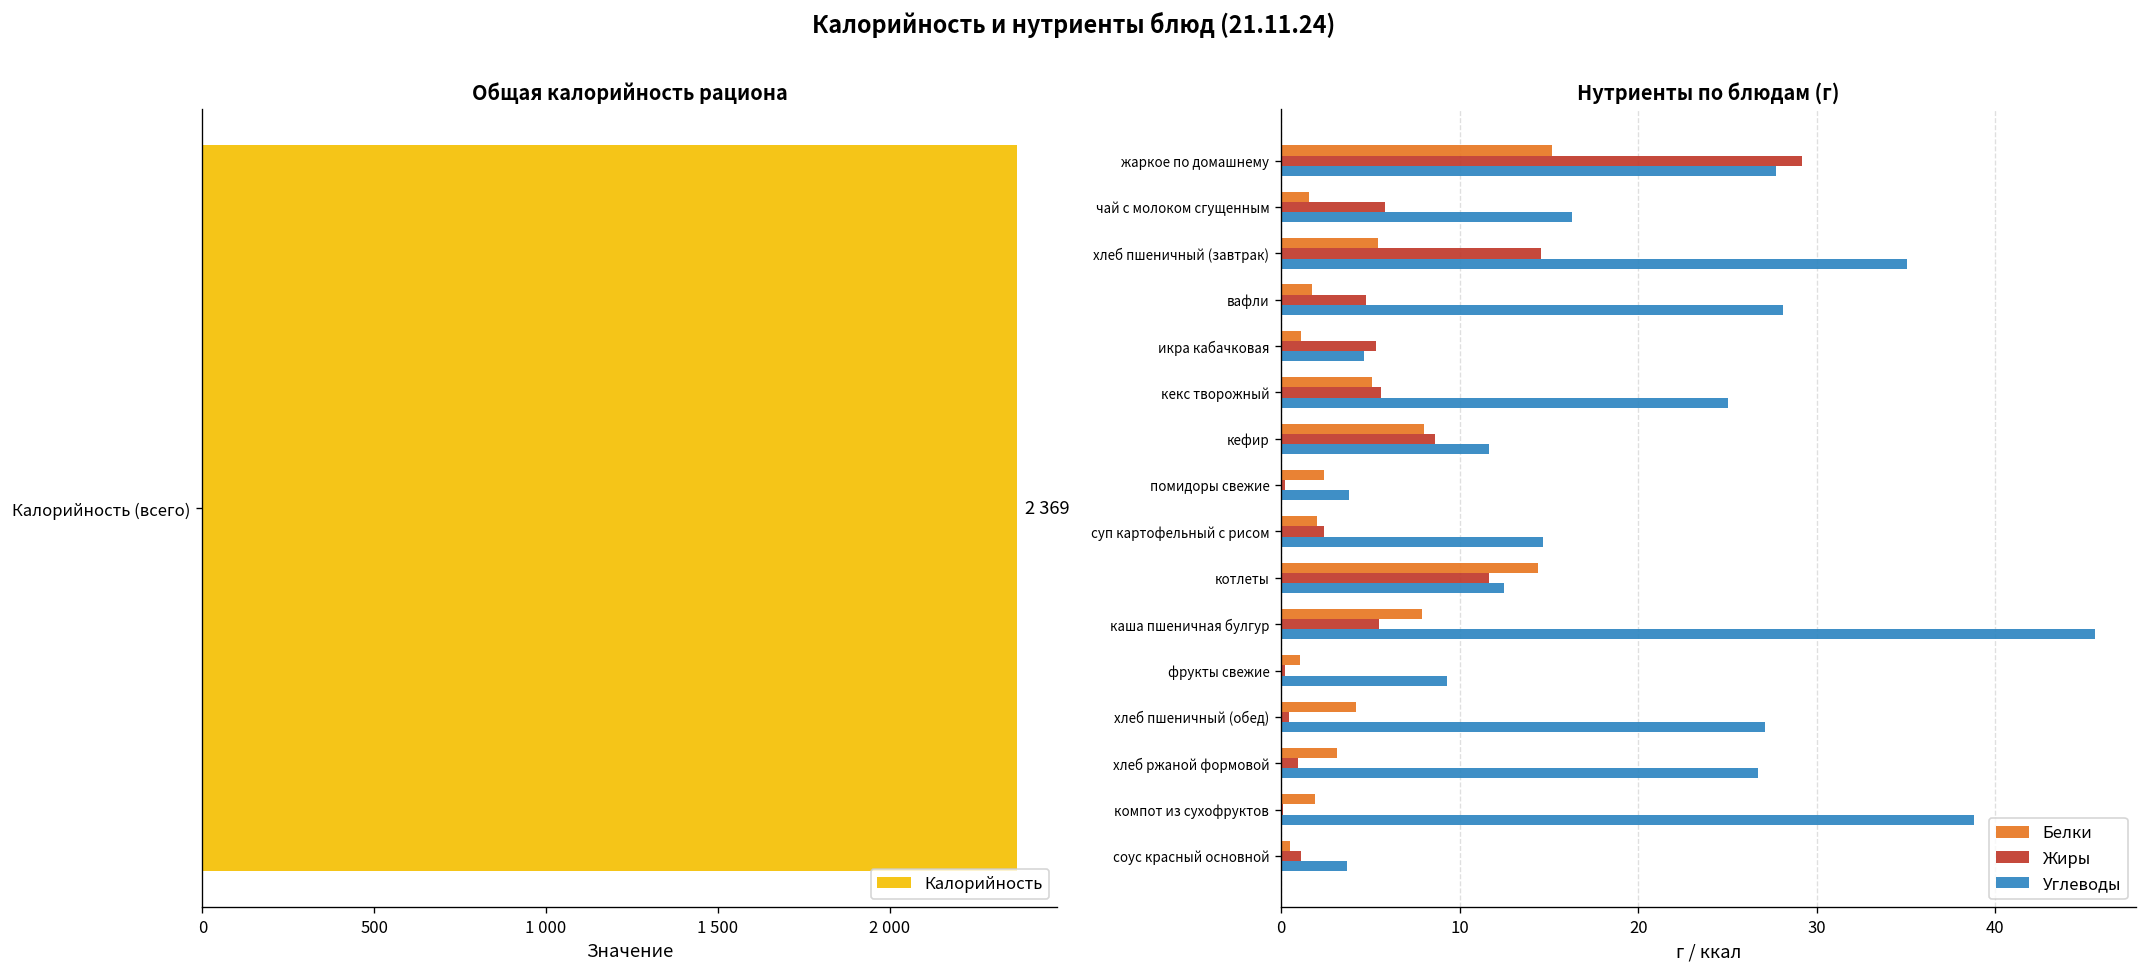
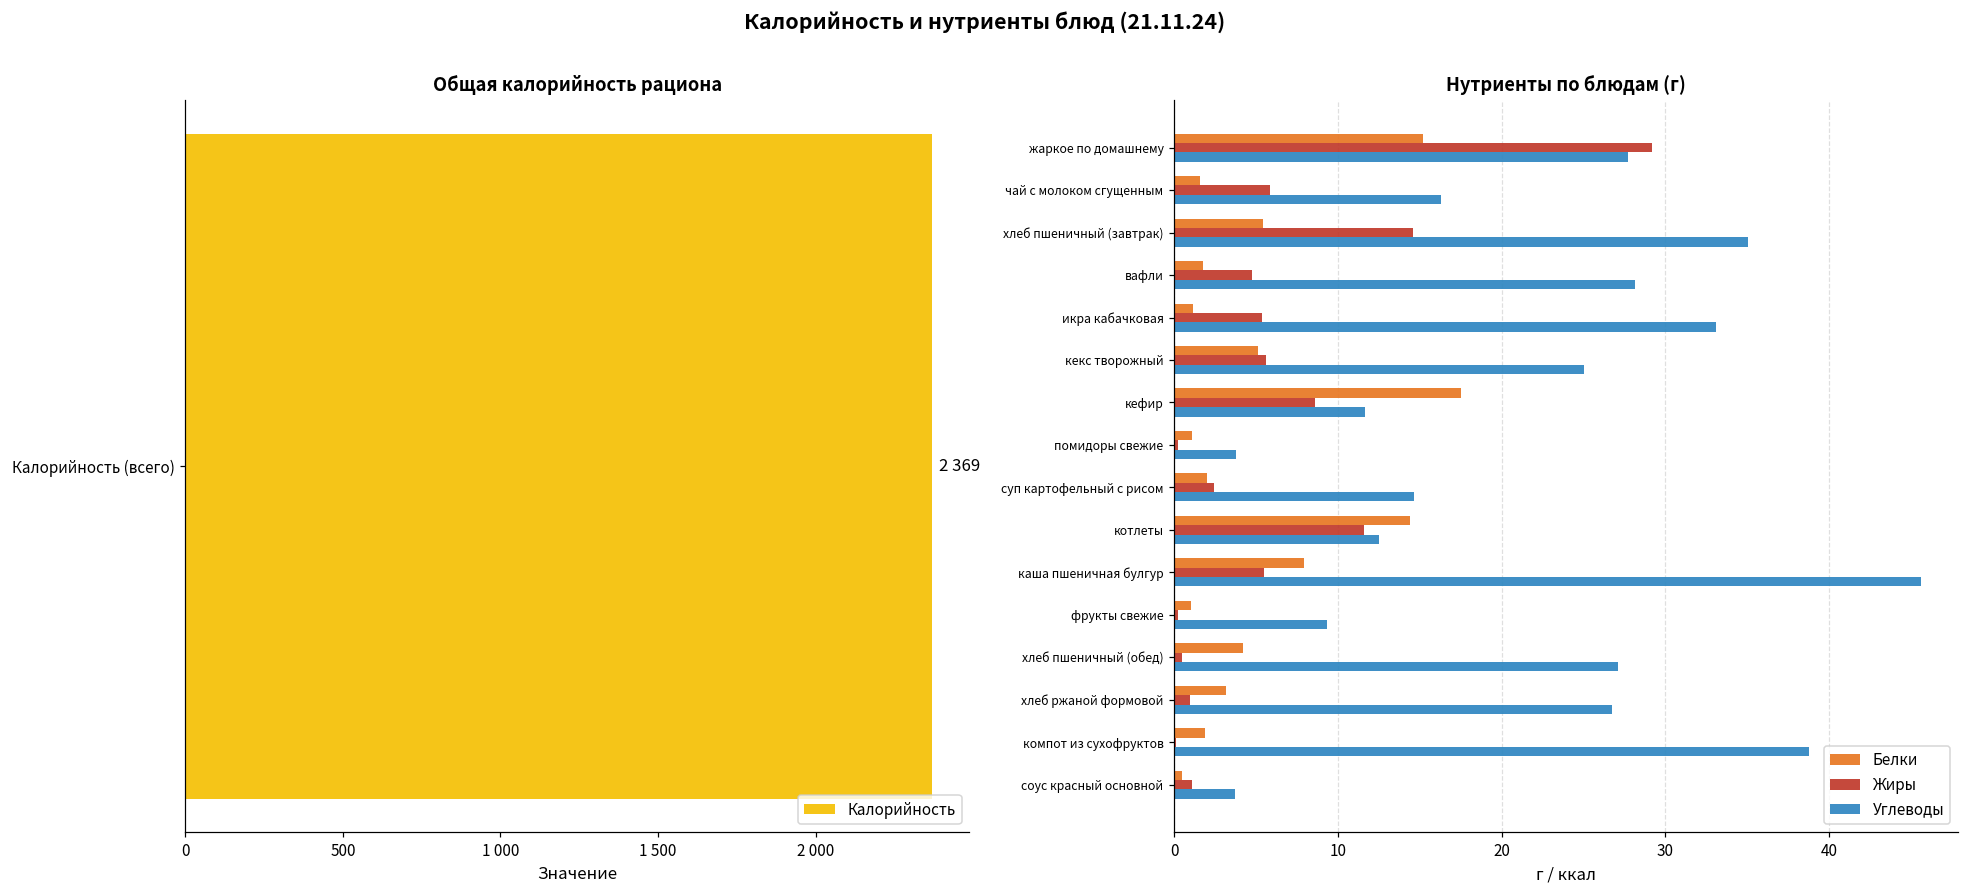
Нутриенты по блюдам (г), Углеводы, икра кабачковая: 4.6 -> 33.1
Нутриенты по блюдам (г), Белки, кефир: 8.0 -> 17.5
Нутриенты по блюдам (г), Белки, помидоры свежие: 2.4 -> 1.1
